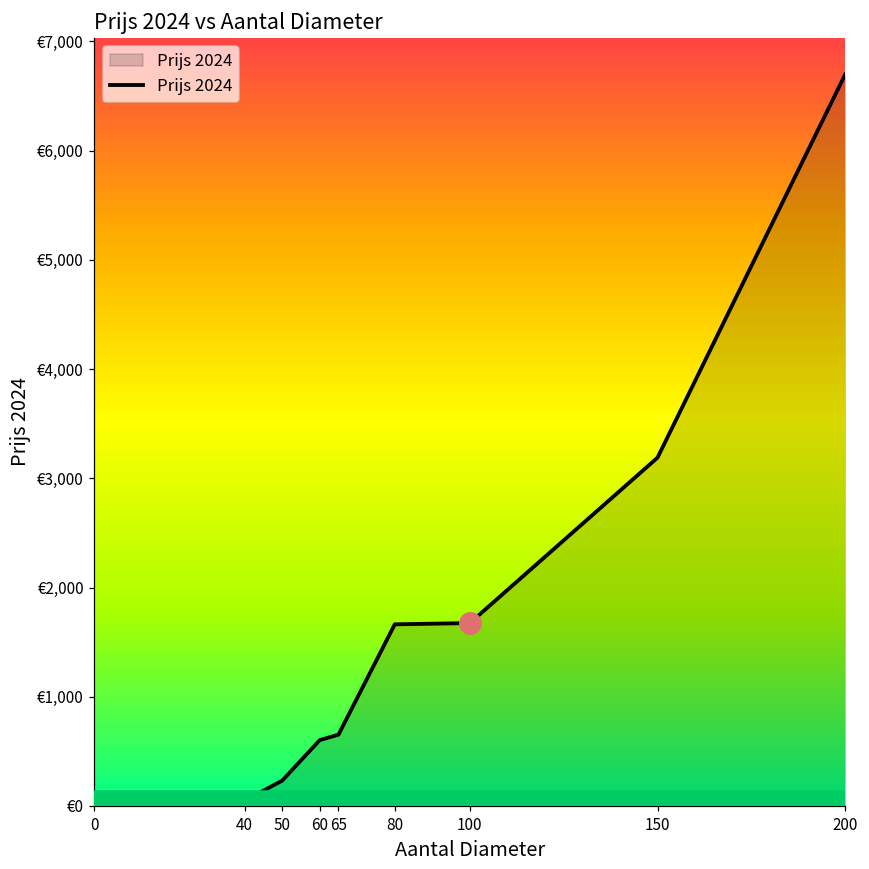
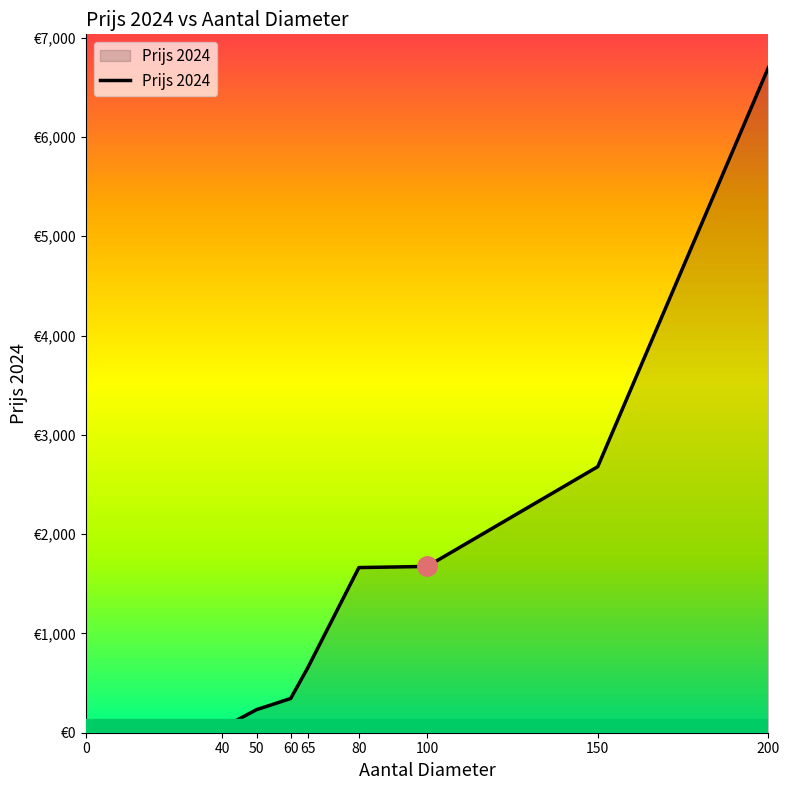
Prijs 2024, 60: €600 -> €300
Prijs 2024, 150: €3,200 -> €2,700
